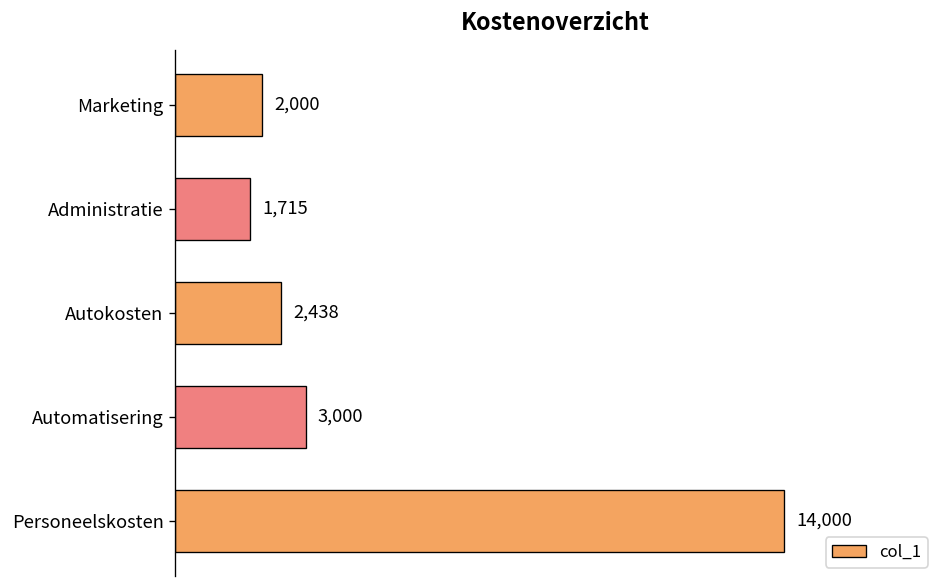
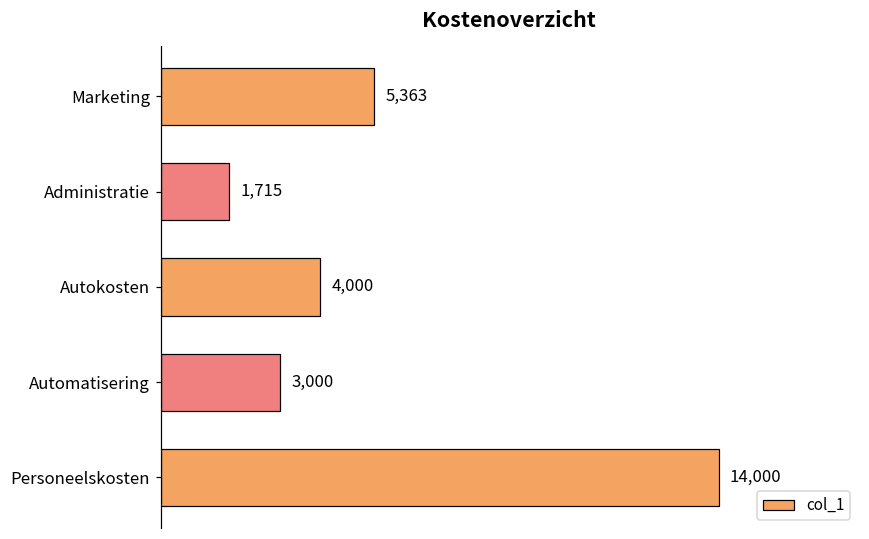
Marketing: 2,000 -> 5,363
Autokosten: 2,438 -> 4,000
